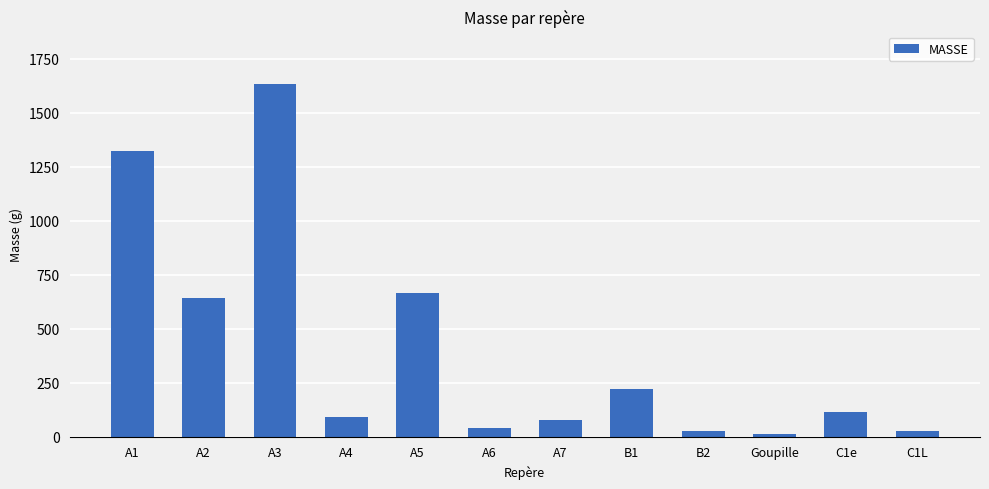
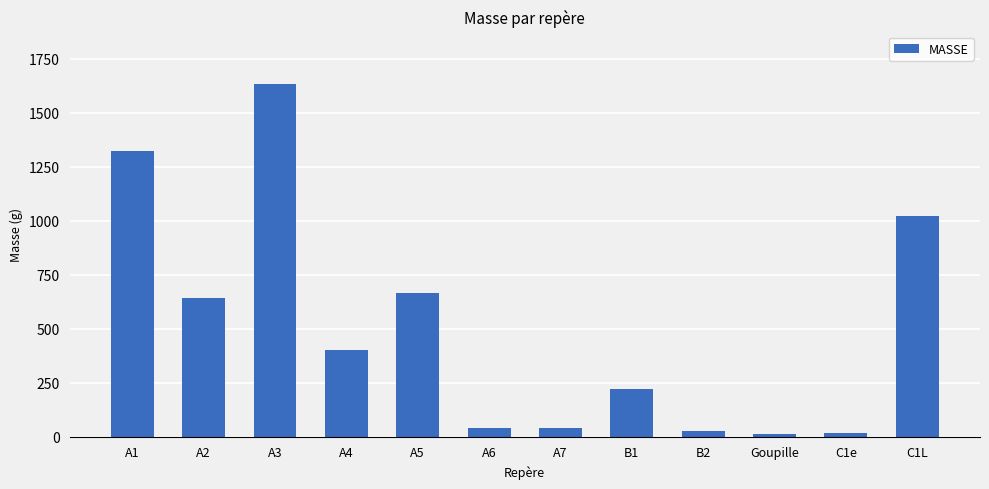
A4: 90 -> 400
A7: 80 -> 40
C1e: 110 -> 20
C1L: 20 -> 1020
